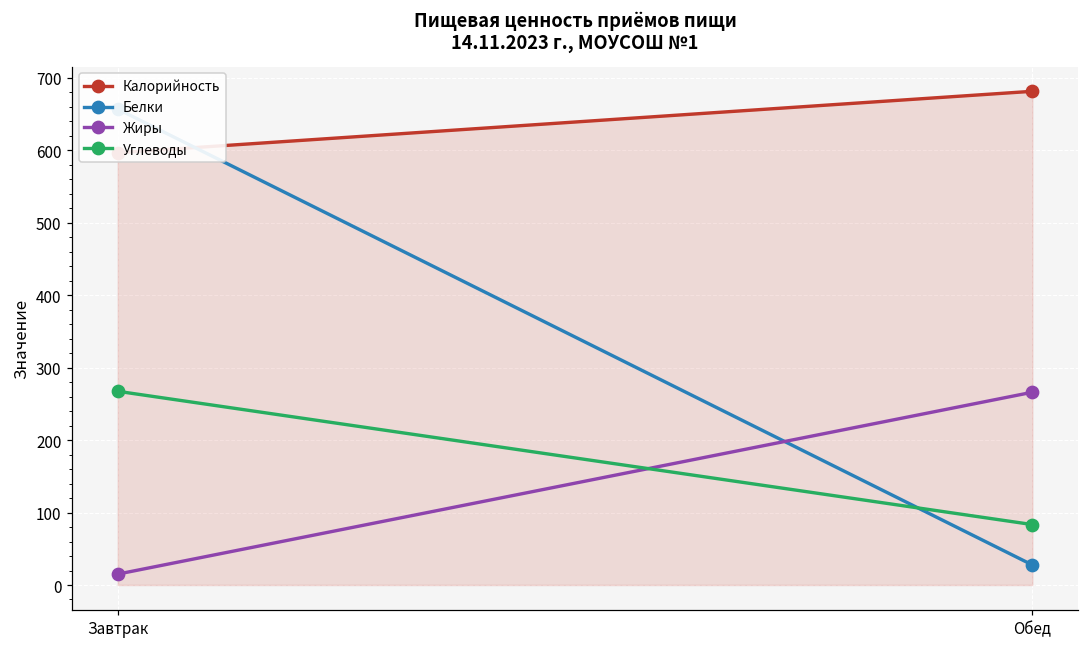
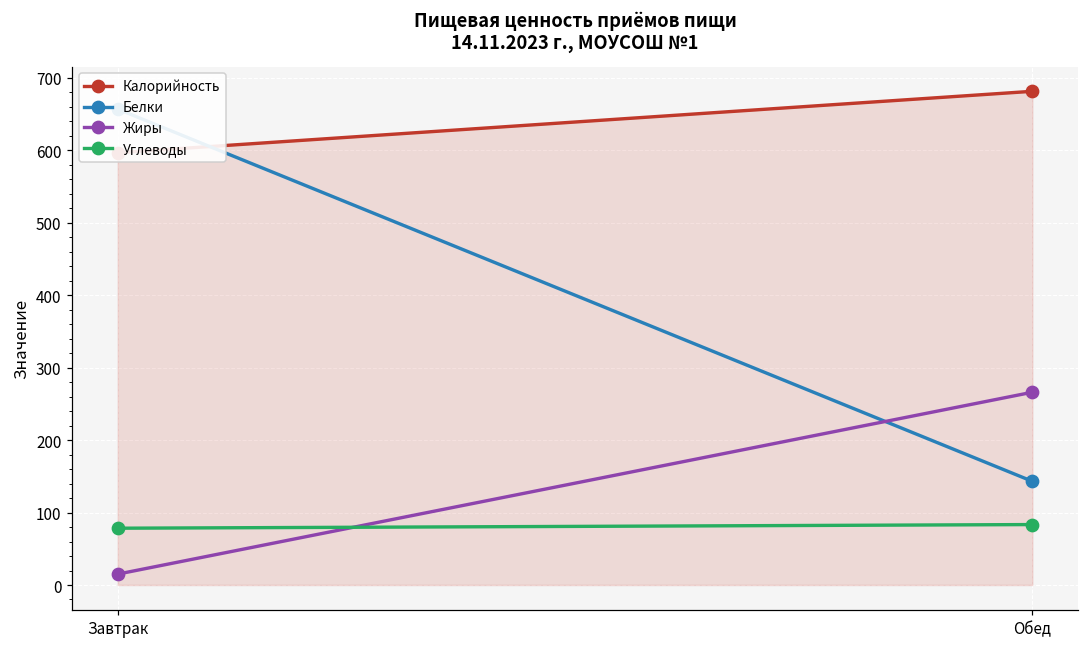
Углеводы, Завтрак: 270 -> 80
Белки, Обед: 30 -> 140
